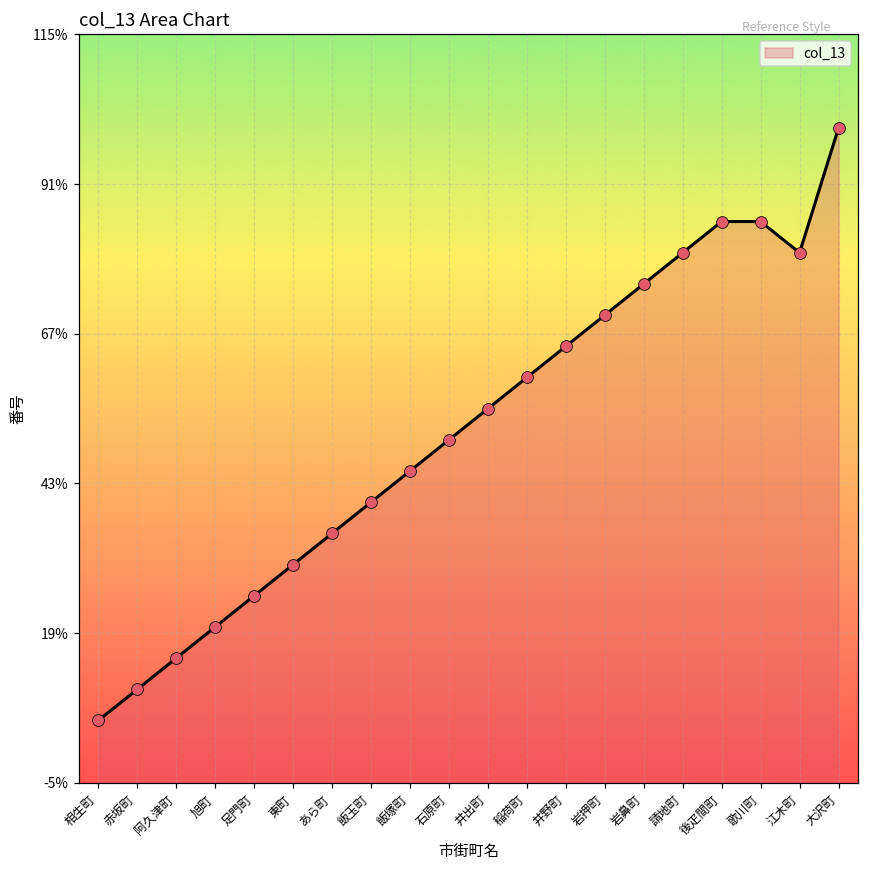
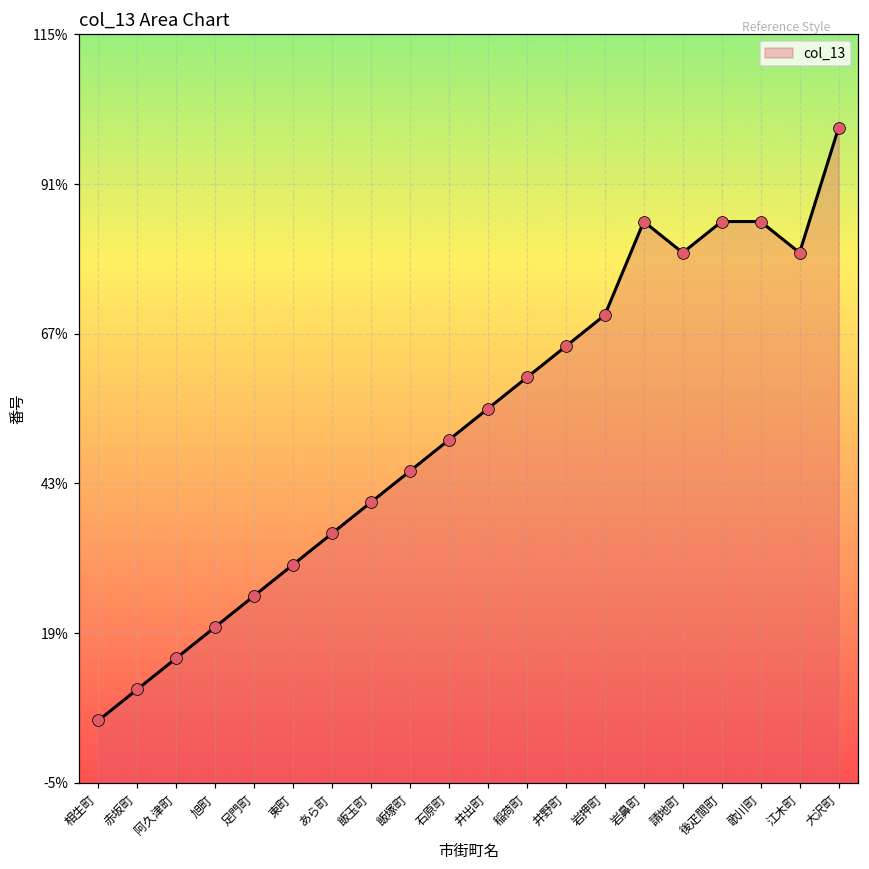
岩鼻町: 75% -> 85%
